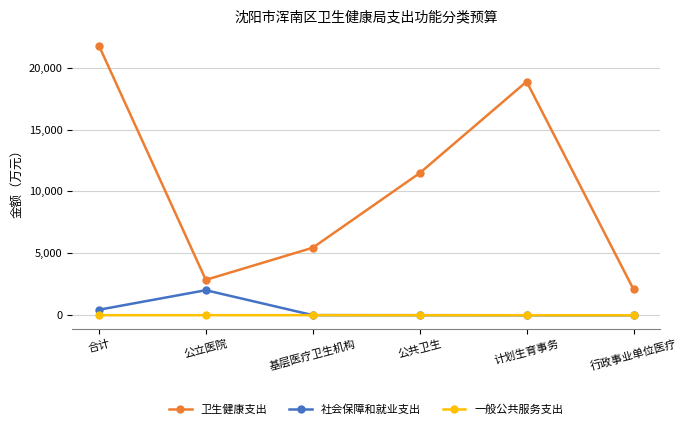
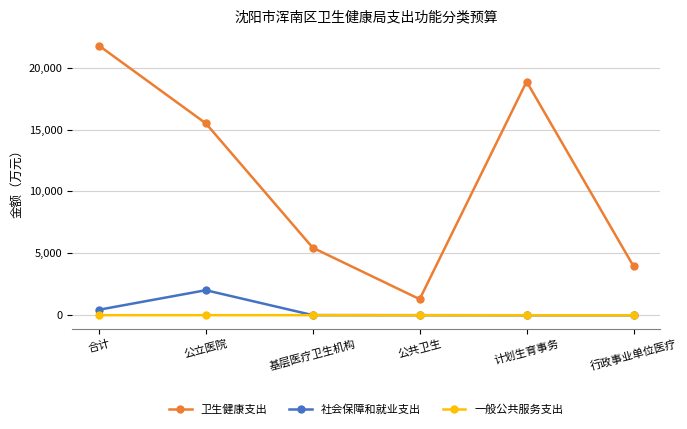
卫生健康支出, 公立医院: 2,900 -> 15,500
卫生健康支出, 公共卫生: 11,500 -> 1,300
卫生健康支出, 行政事业单位医疗: 2,100 -> 4,000
